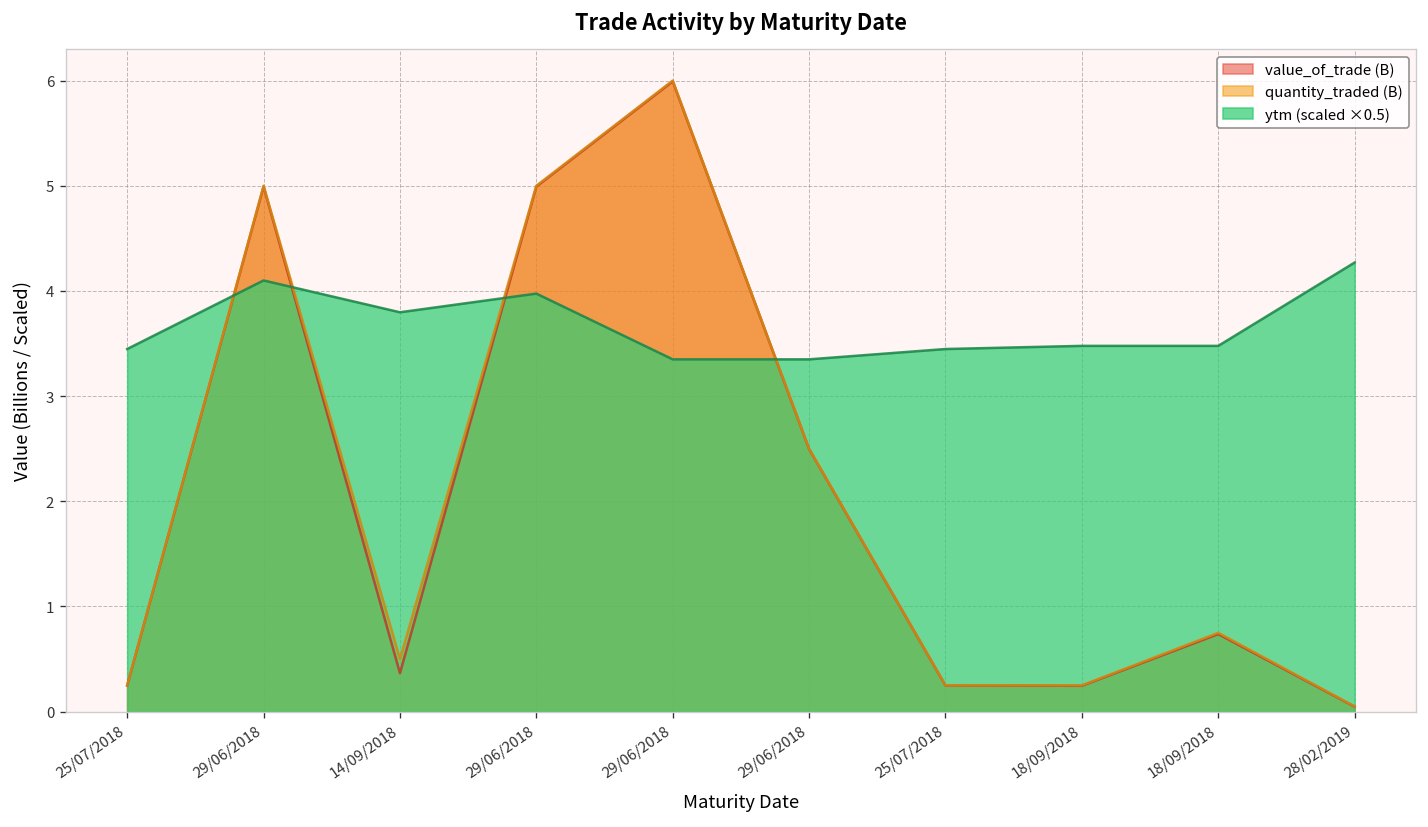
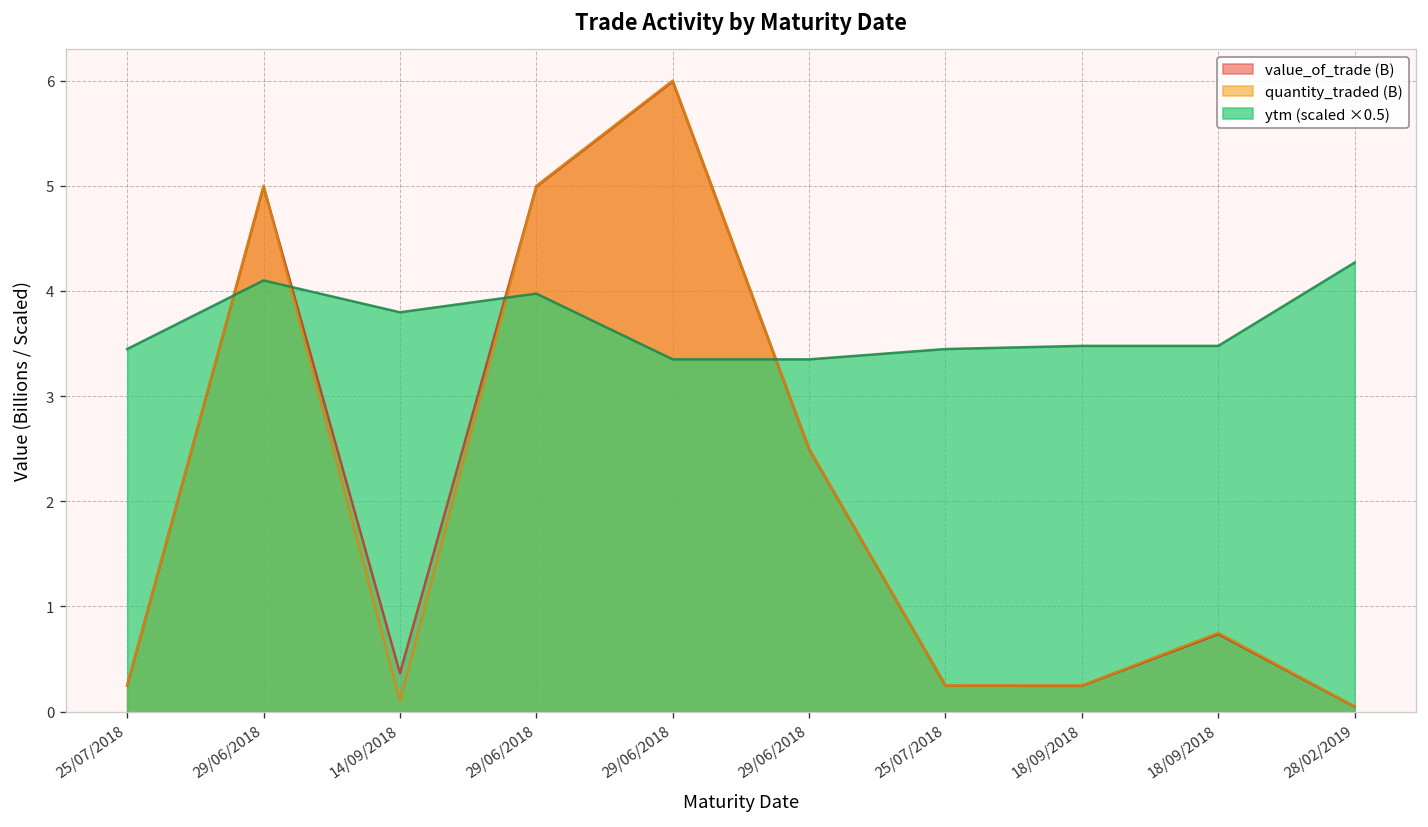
quantity_traded (B), 14/09/2018: 0.5 -> 0.1
